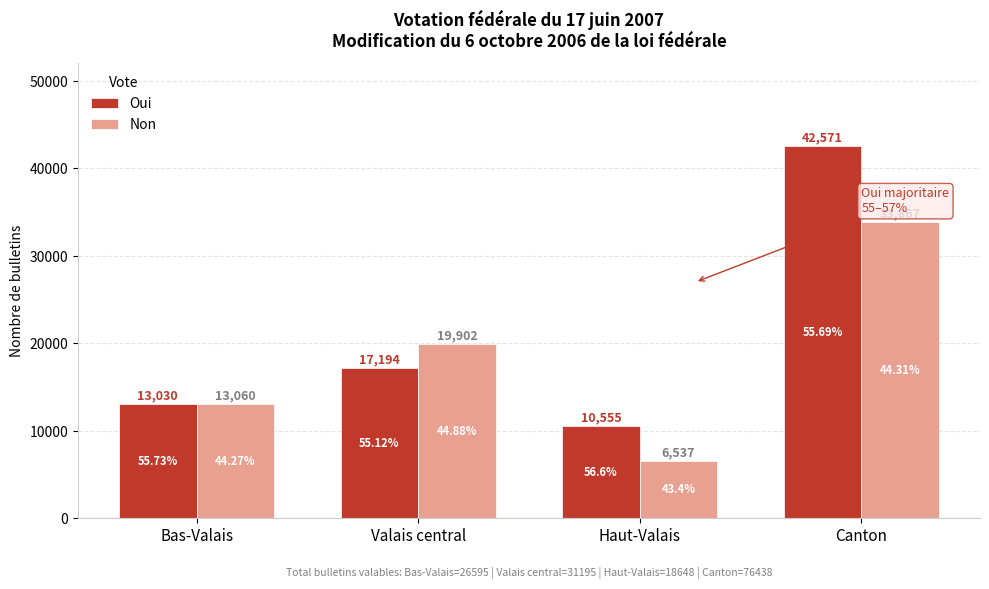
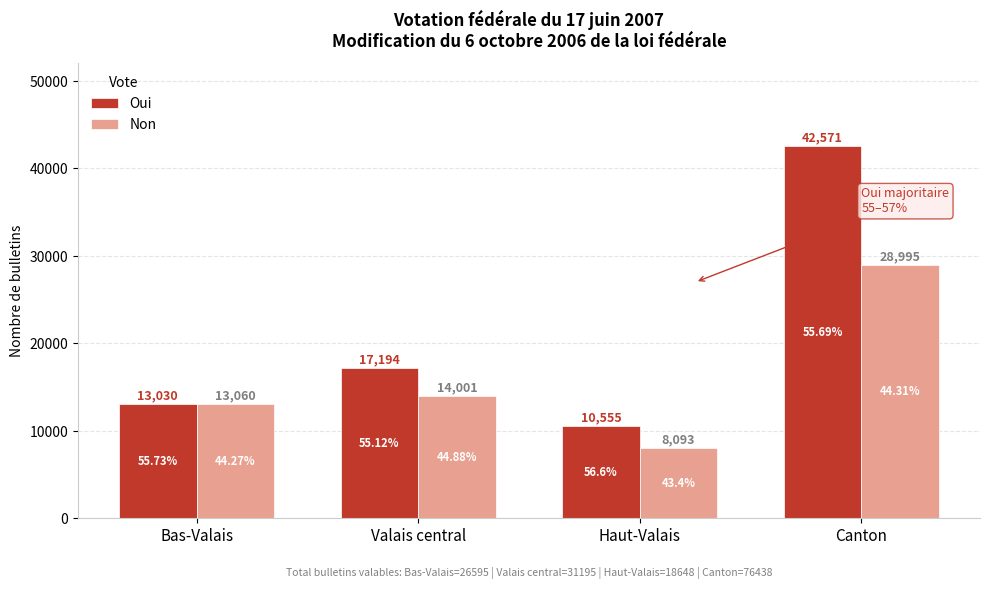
Non, Valais central: 19,902 -> 14,001
Non, Haut-Valais: 6,537 -> 8,093
Non, Canton: 34000 -> 29000
